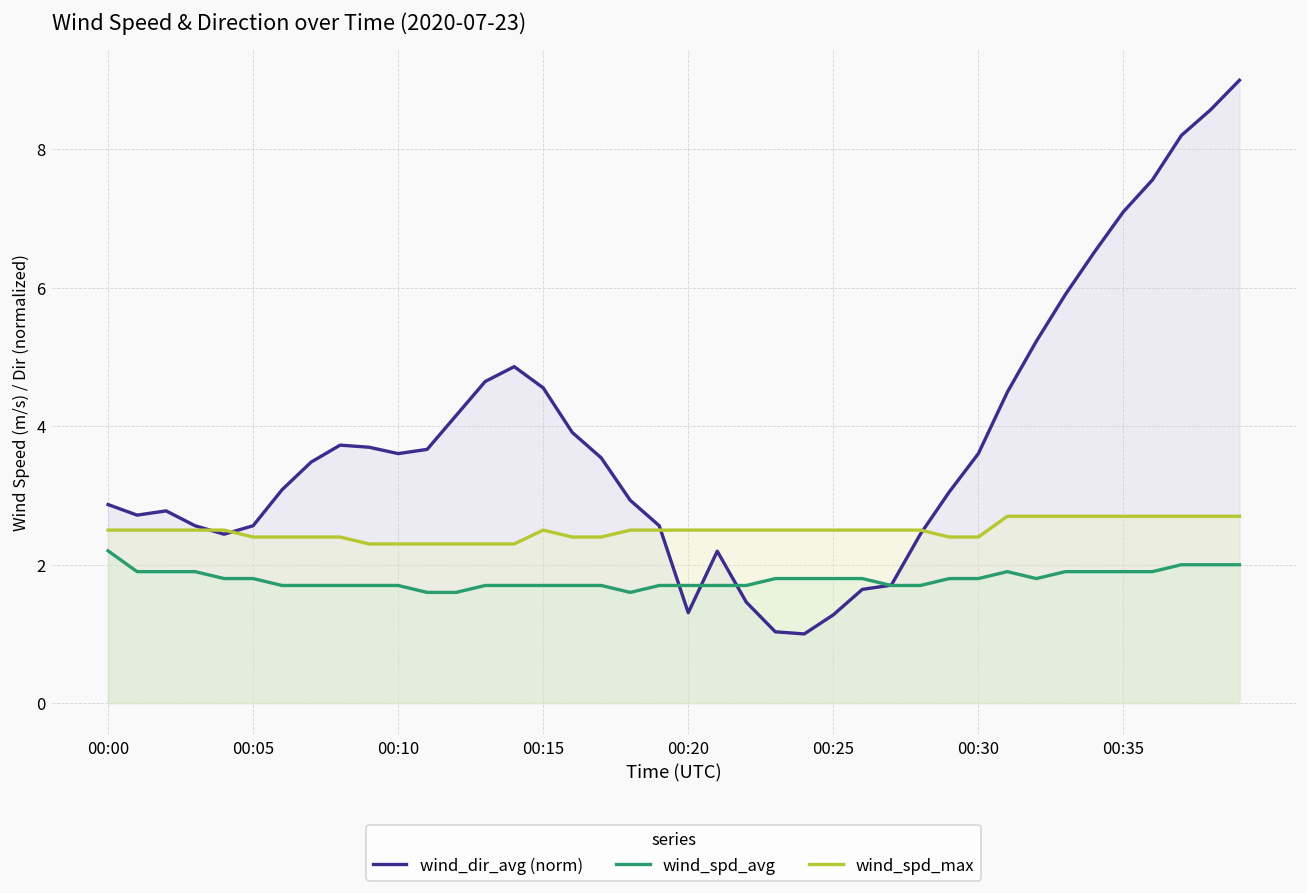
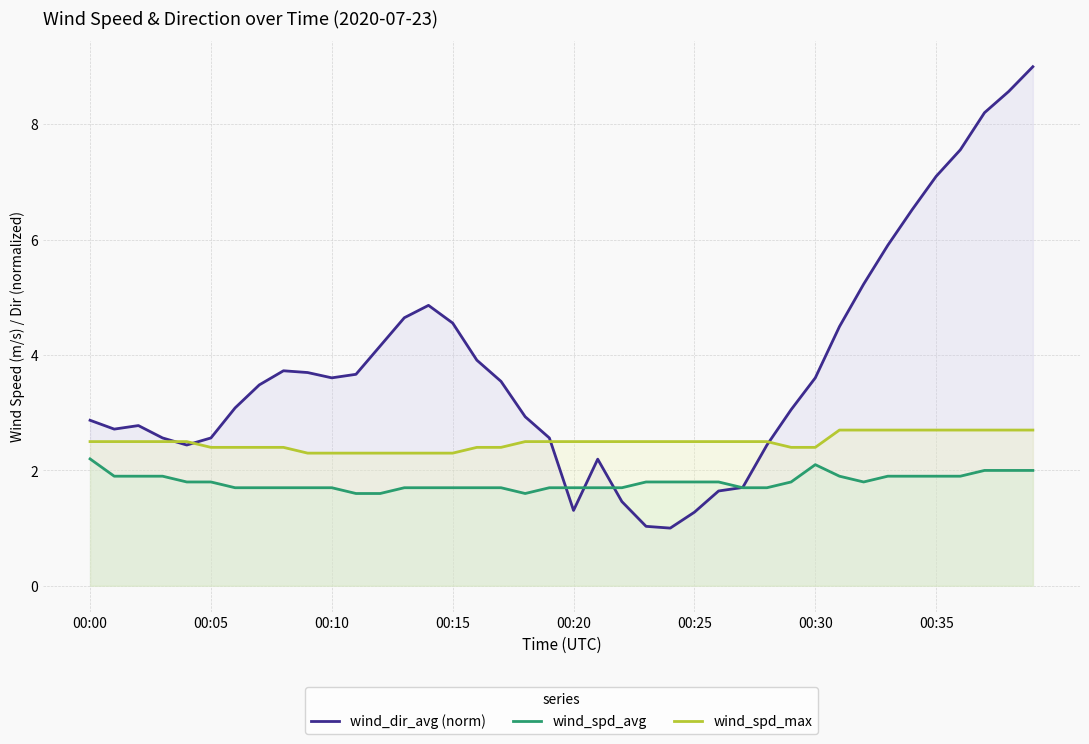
wind_spd_max, 00:15: 2.5 -> 2.3
wind_spd_avg, 00:30: 1.8 -> 2.1
